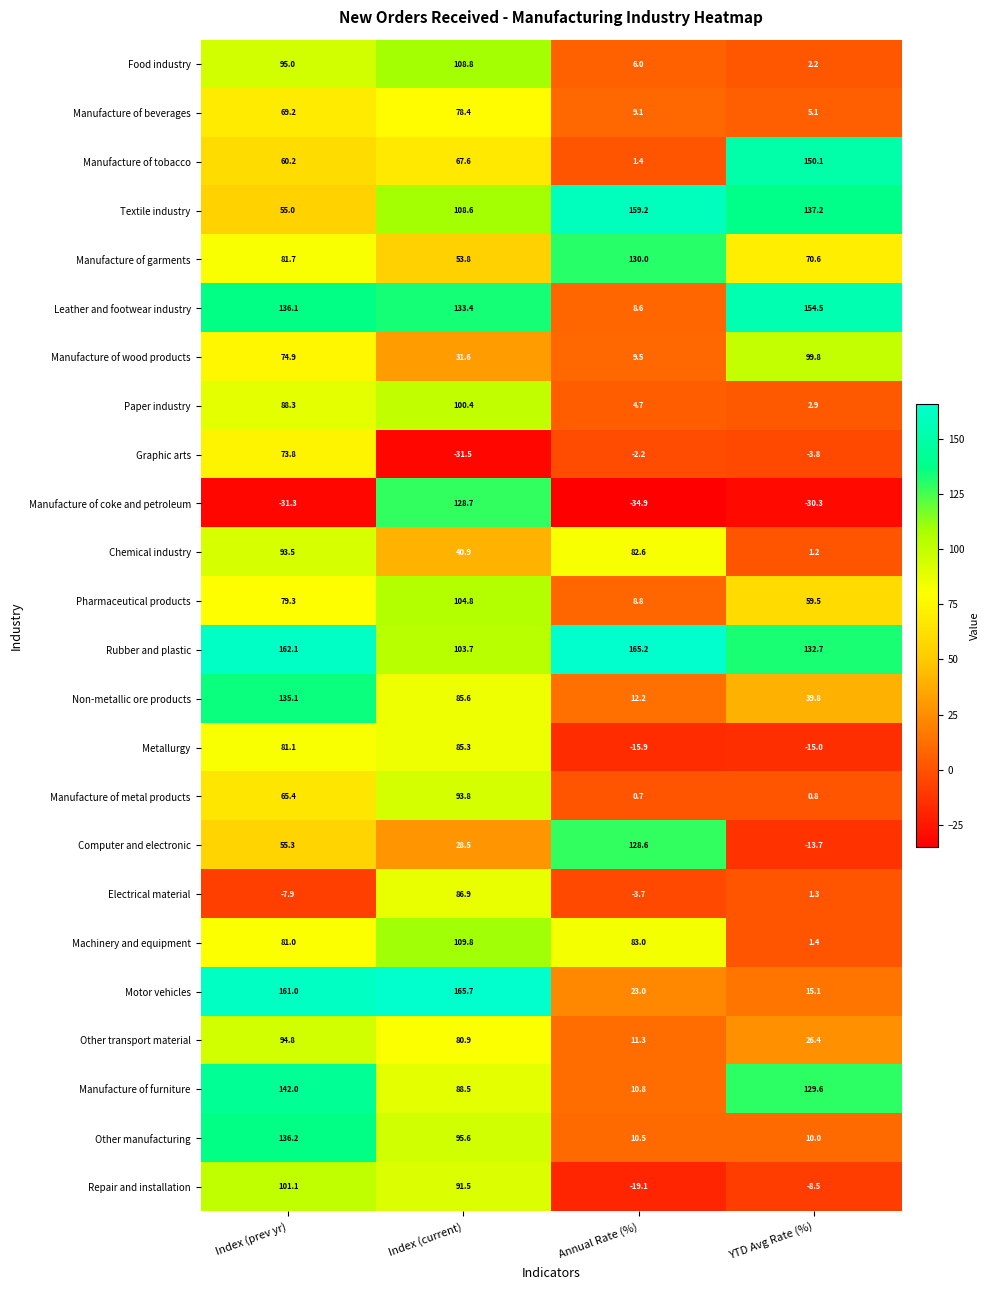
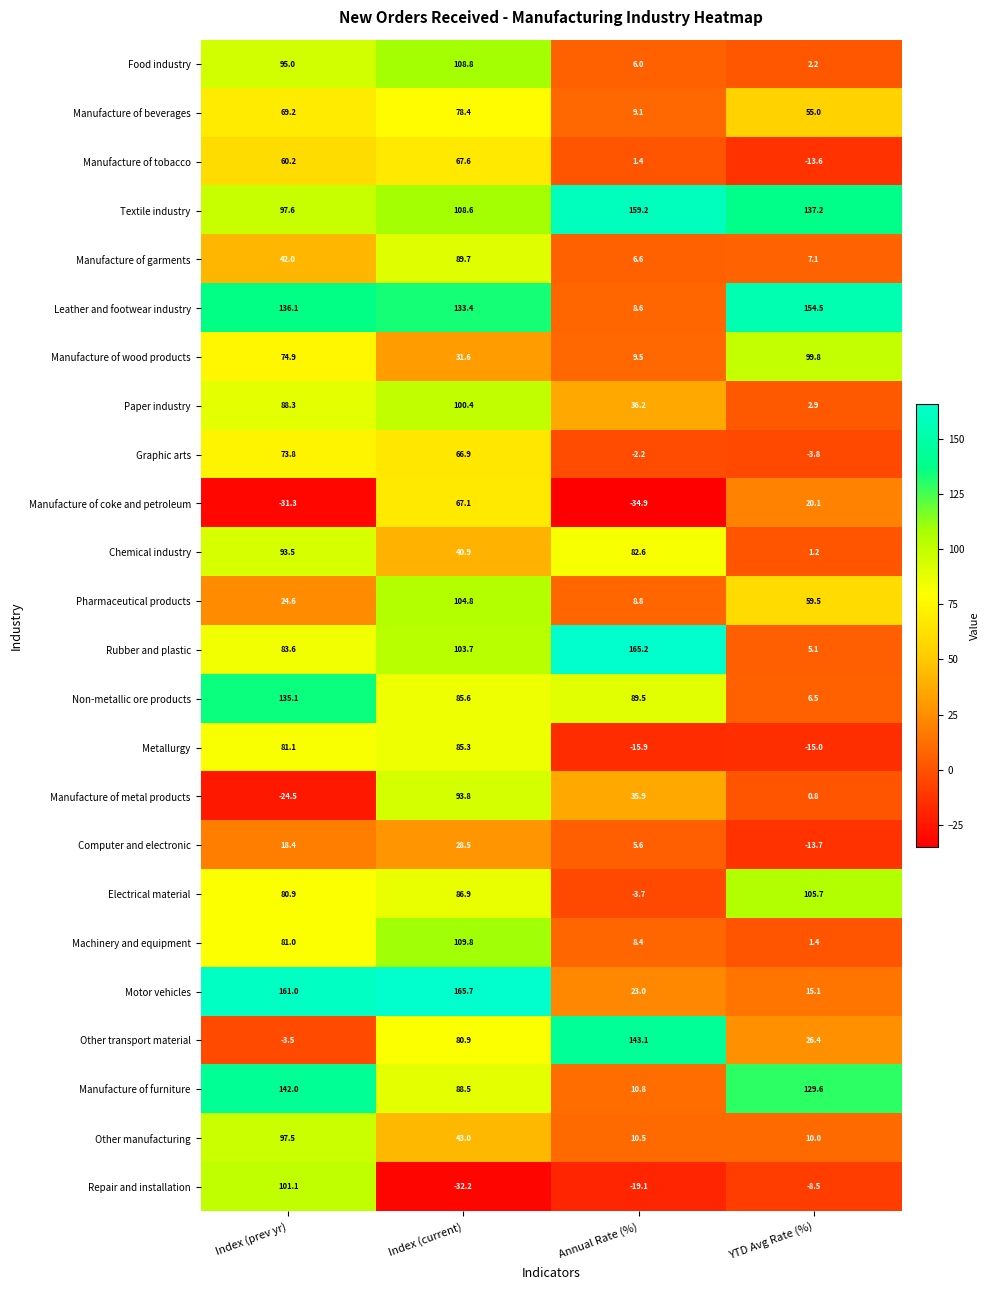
Manufacture of beverages, YTD Avg Rate (%): 5.1 -> 55.0
Manufacture of tobacco, YTD Avg Rate (%): 150.1 -> -13.6
Textile industry, Index (prev yr): 55.0 -> 97.6
Manufacture of garments, Index (prev yr): 81.7 -> 42.0
Manufacture of garments, Index (current): 53.8 -> 89.7
Manufacture of garments, Annual Rate (%): 130.0 -> 6.6
Manufacture of garments, YTD Avg Rate (%): 70.6 -> 7.1
Paper industry, Annual Rate (%): 4.7 -> 36.2
Graphic arts, Index (current): -31.5 -> 66.9
Manufacture of coke and petroleum, Index (current): 128.7 -> 67.1
Manufacture of coke and petroleum, YTD Avg Rate (%): -30.3 -> 20.1
Pharmaceutical products, Index (prev yr): 79.3 -> 24.6
Rubber and plastic, Index (prev yr): 162.1 -> 83.6
Rubber and plastic, YTD Avg Rate (%): 132.7 -> 5.1
Non-metallic ore products, Annual Rate (%): 12.2 -> 89.5
Non-metallic ore products, YTD Avg Rate (%): 39.8 -> 6.5
Manufacture of metal products, Index (prev yr): 65.4 -> -24.5
Manufacture of metal products, Annual Rate (%): 0.7 -> 35.9
Computer and electronic, Index (prev yr): 55.3 -> 18.4
Computer and electronic, Annual Rate (%): 128.6 -> 5.6
Electrical material, Index (prev yr): -7.9 -> 80.9
Electrical material, YTD Avg Rate (%): 1.3 -> 105.7
Machinery and equipment, Annual Rate (%): 83.0 -> 8.4
Other transport material, Index (prev yr): 94.8 -> -3.5
Other transport material, Annual Rate (%): 11.3 -> 143.1
Other manufacturing, Index (prev yr): 136.2 -> 97.5
Other manufacturing, Index (current): 95.6 -> 43.0
Repair and installation, Index (current): 91.5 -> -32.2
